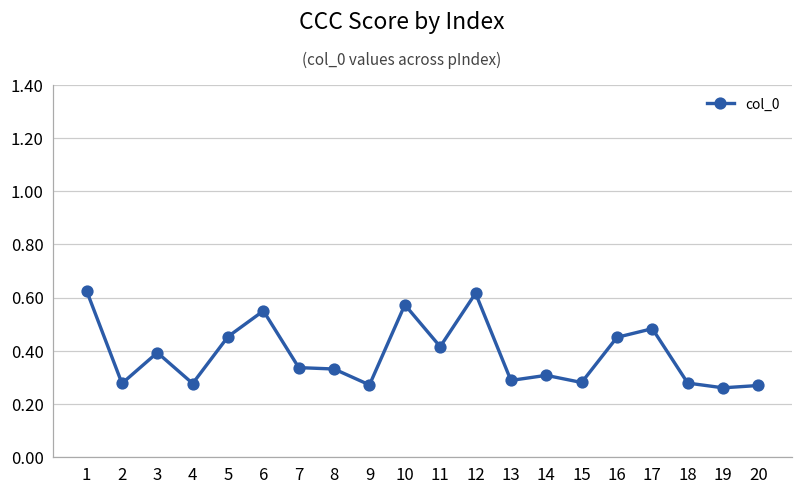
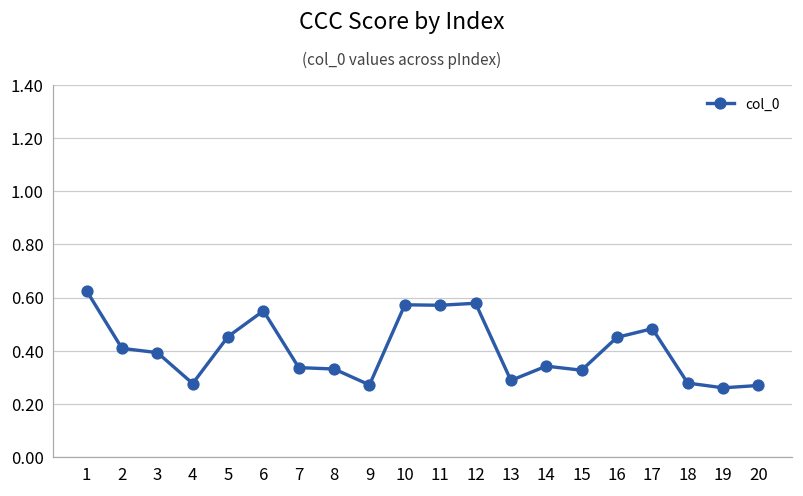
2: 0.28 -> 0.41
11: 0.42 -> 0.57
12: 0.62 -> 0.58
14: 0.31 -> 0.34
15: 0.28 -> 0.33
